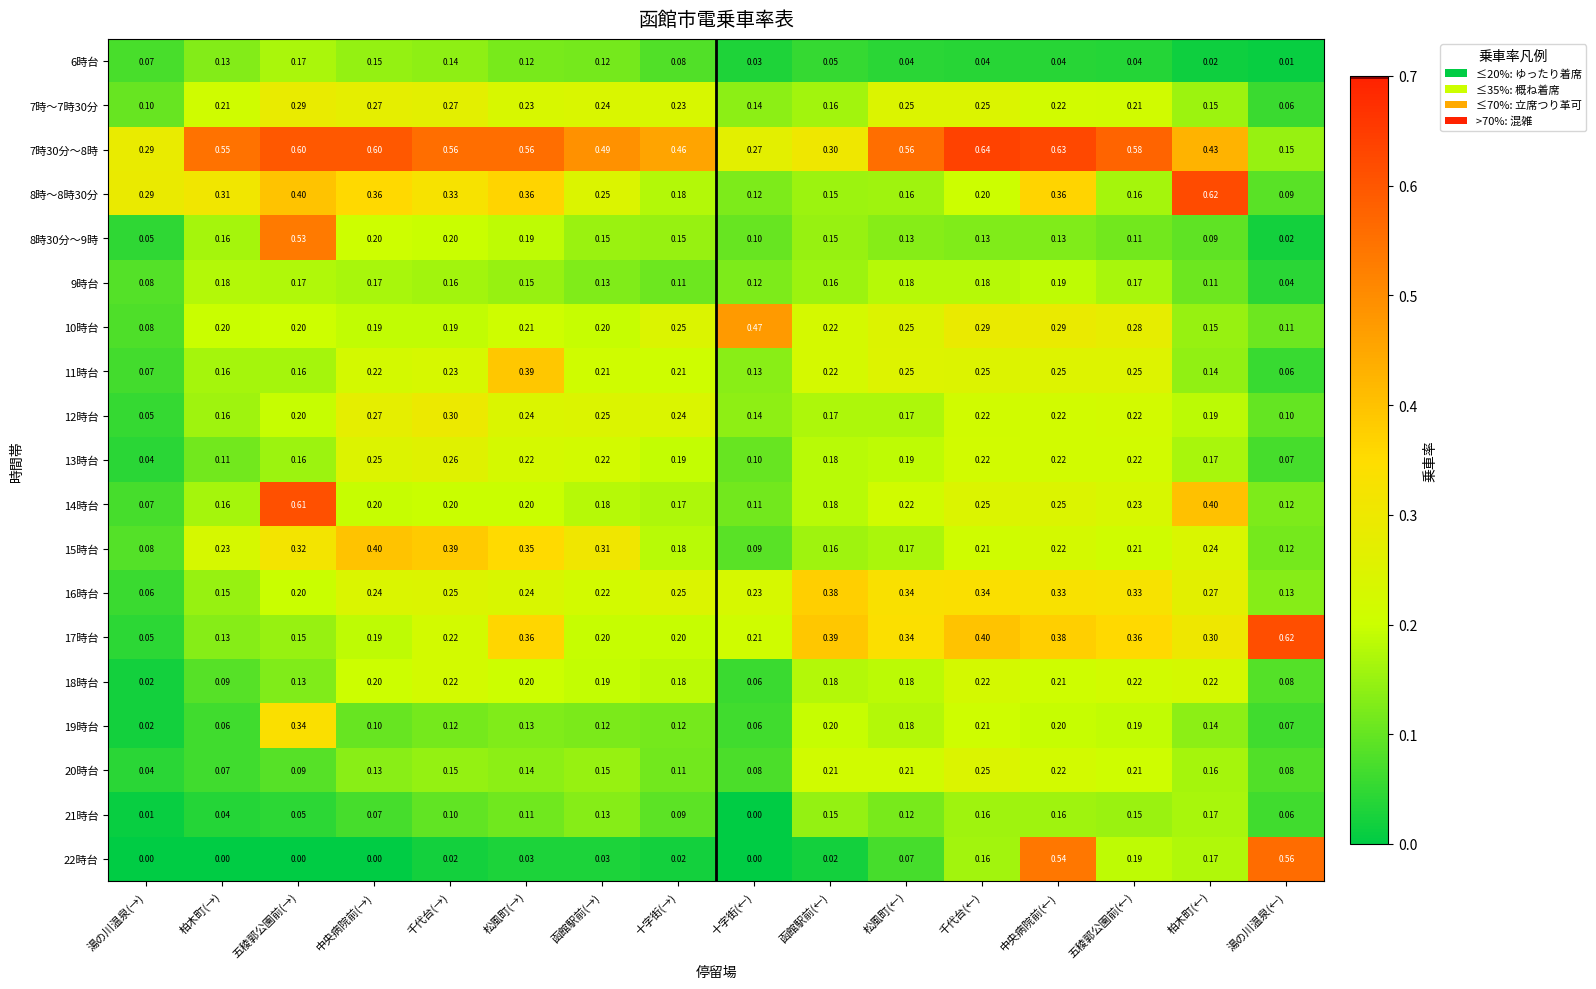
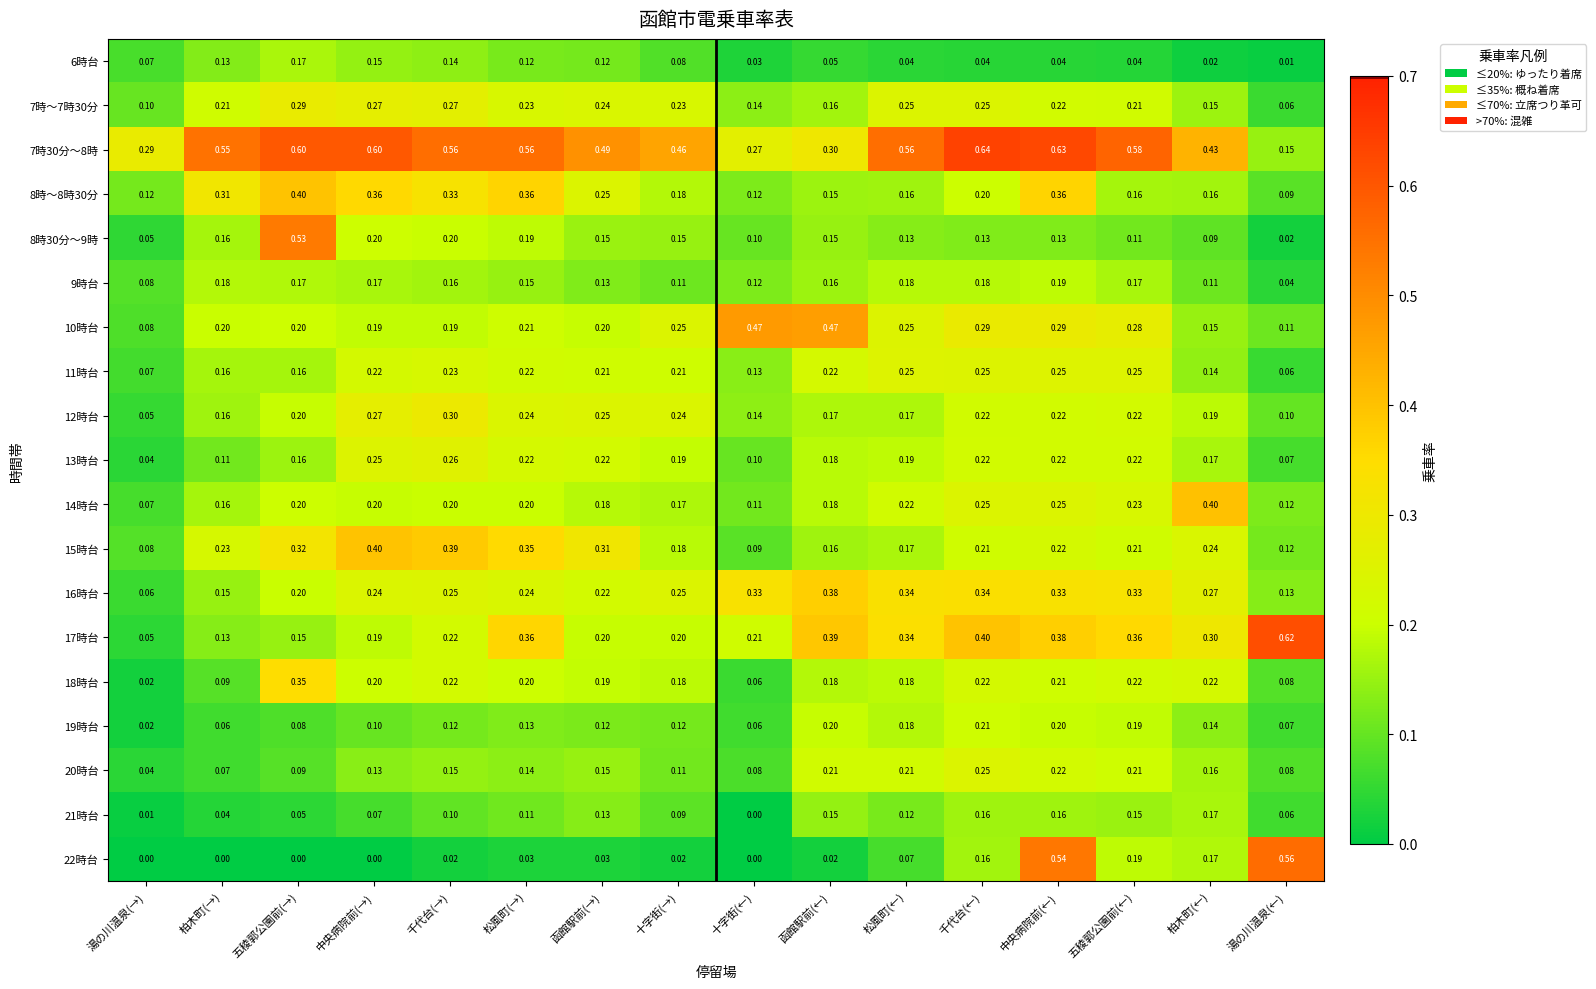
8時～8時30分, 湯の川温泉(→): 0.29 -> 0.12
8時～8時30分, 柏木町(←): 0.62 -> 0.16
10時台, 函館駅前(←): 0.22 -> 0.47
11時台, 松風町(→): 0.39 -> 0.22
14時台, 五稜郭公園前(→): 0.61 -> 0.20
16時台, 十字街(←): 0.23 -> 0.33
18時台, 五稜郭公園前(→): 0.13 -> 0.35
19時台, 五稜郭公園前(→): 0.34 -> 0.08
